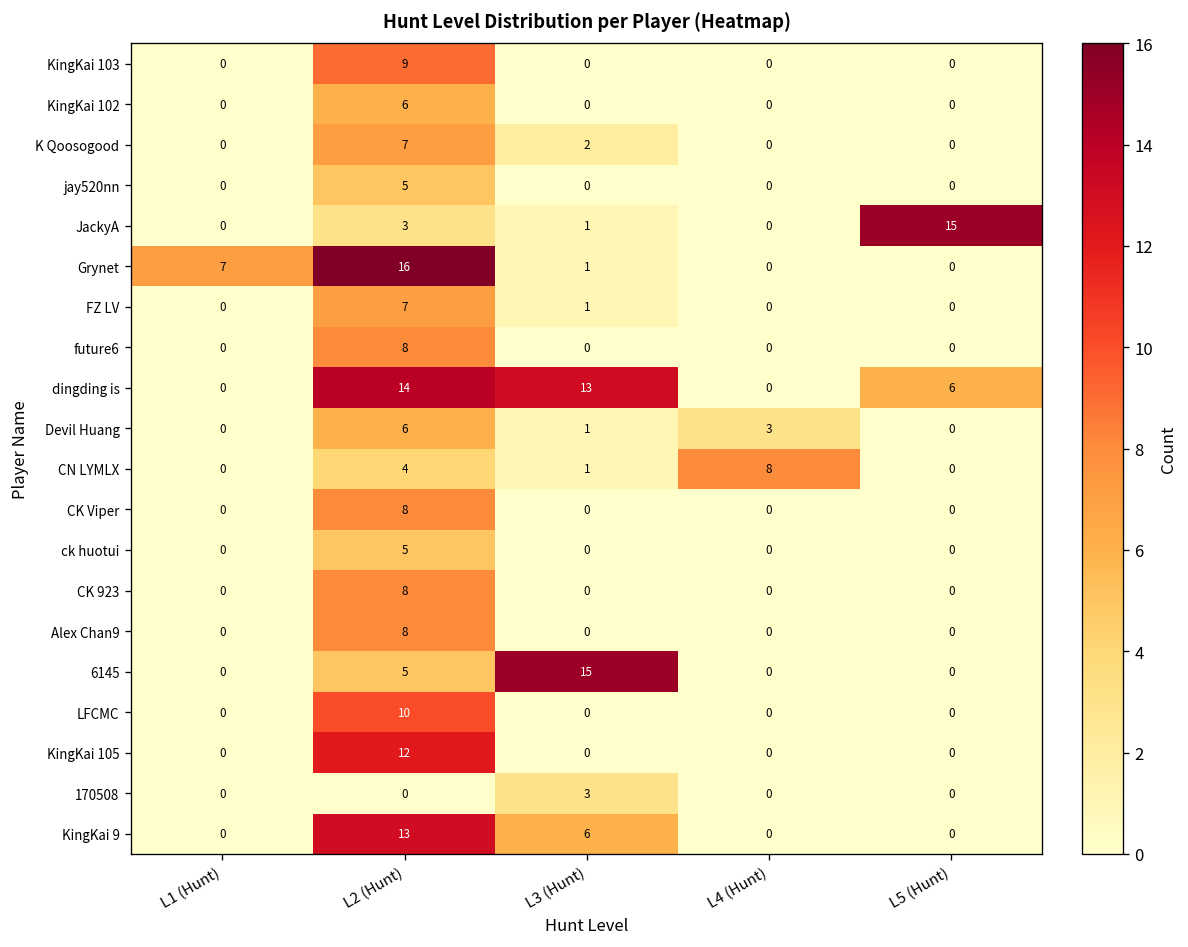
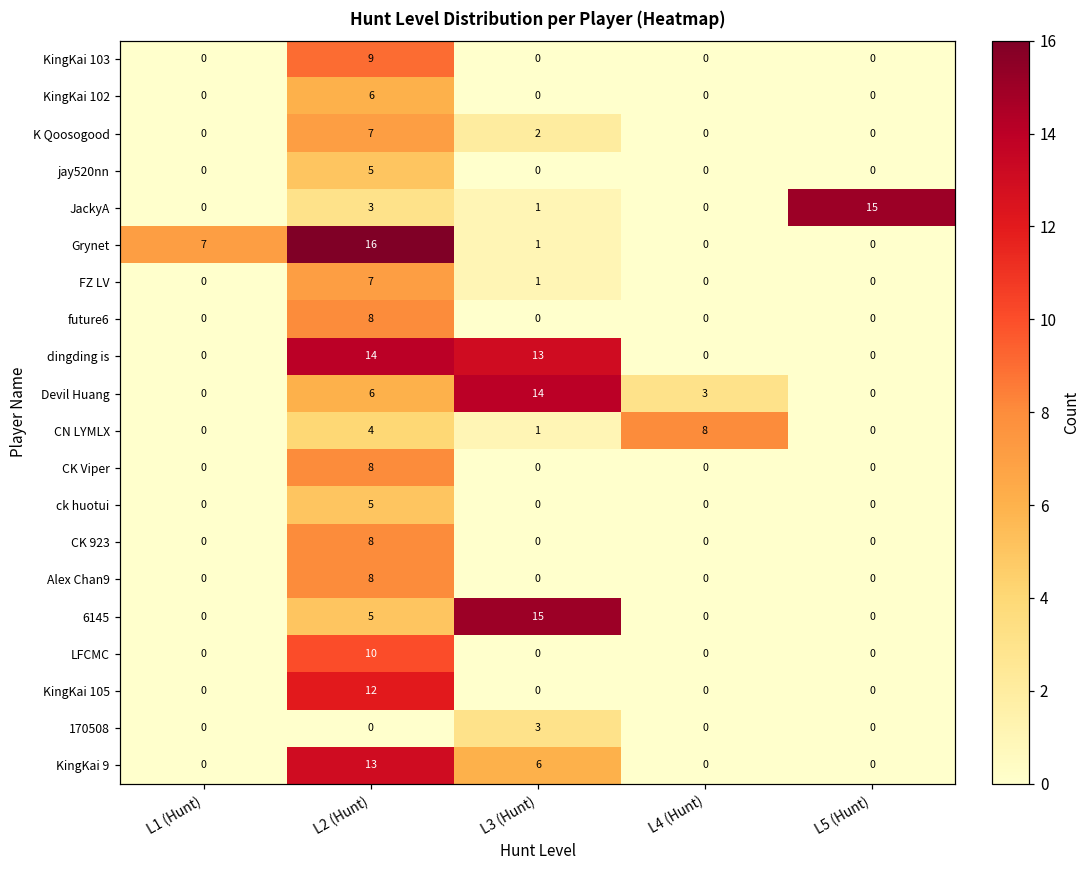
dingding is, L5 (Hunt): 6 -> 0
Devil Huang, L3 (Hunt): 1 -> 14
